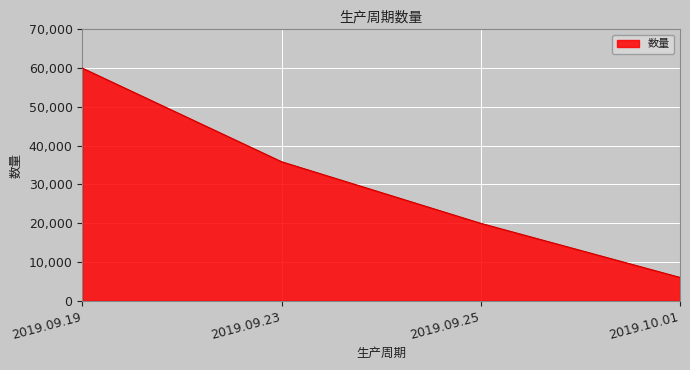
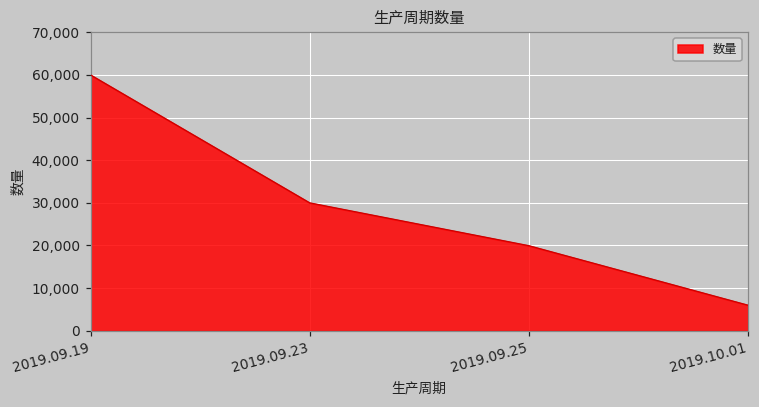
2019.09.23: 36,000 -> 30,000
